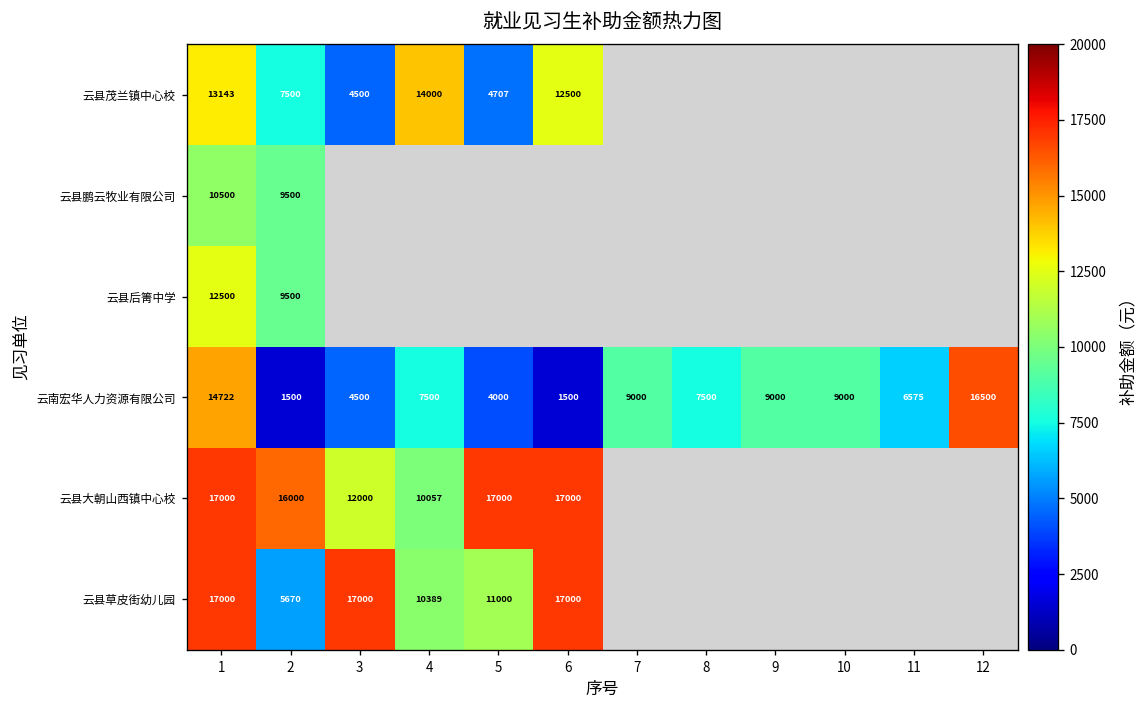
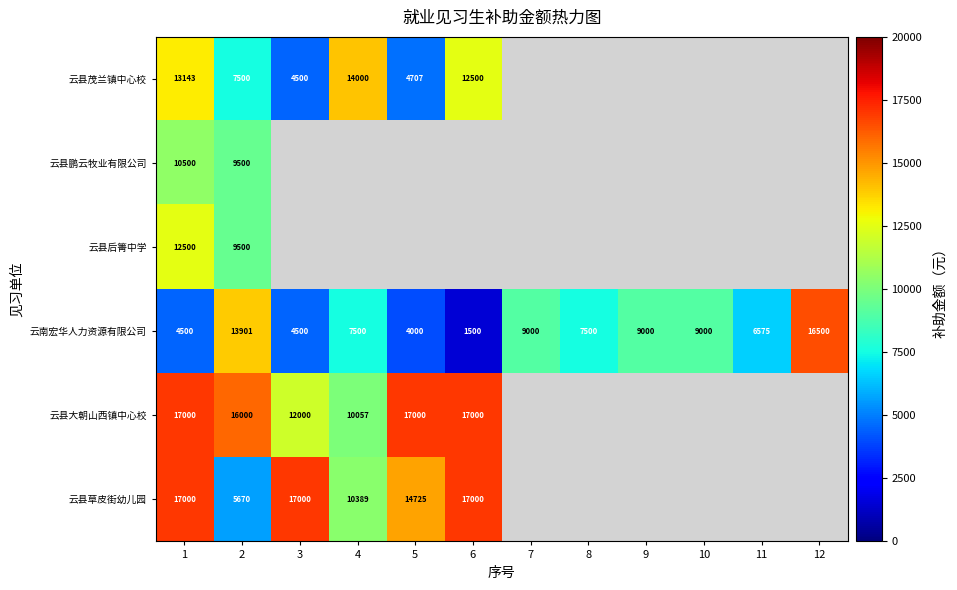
云南宏华人力资源有限公司, 1: 14722 -> 4500
云南宏华人力资源有限公司, 2: 1500 -> 13901
云县草皮街幼儿园, 5: 11000 -> 14725
